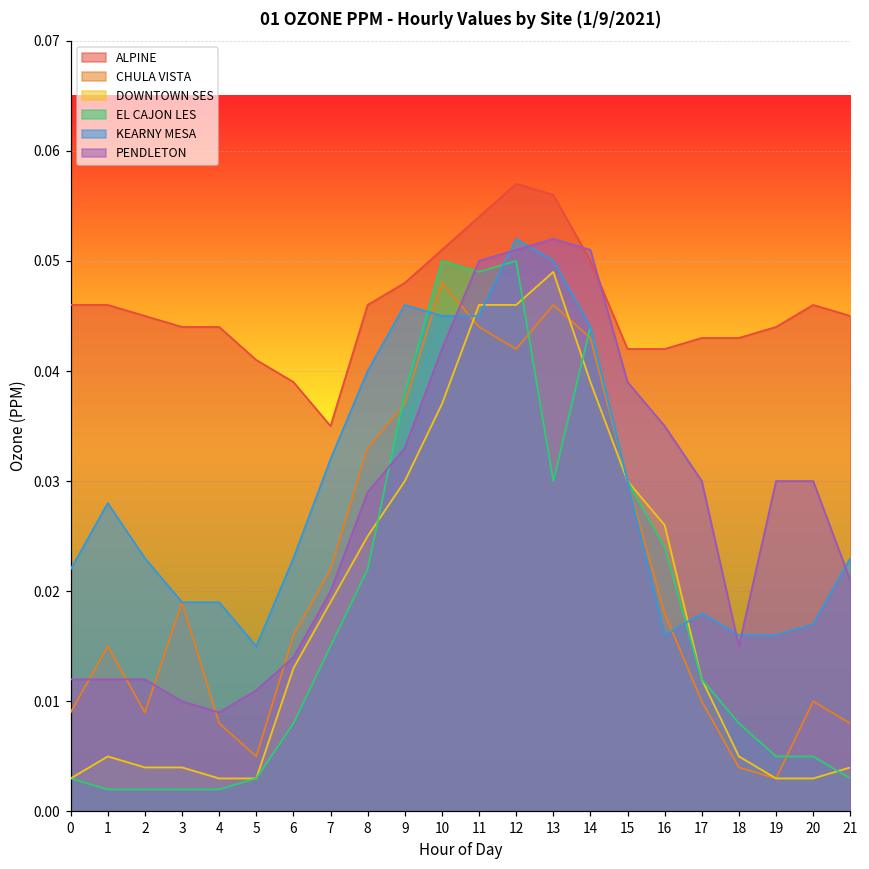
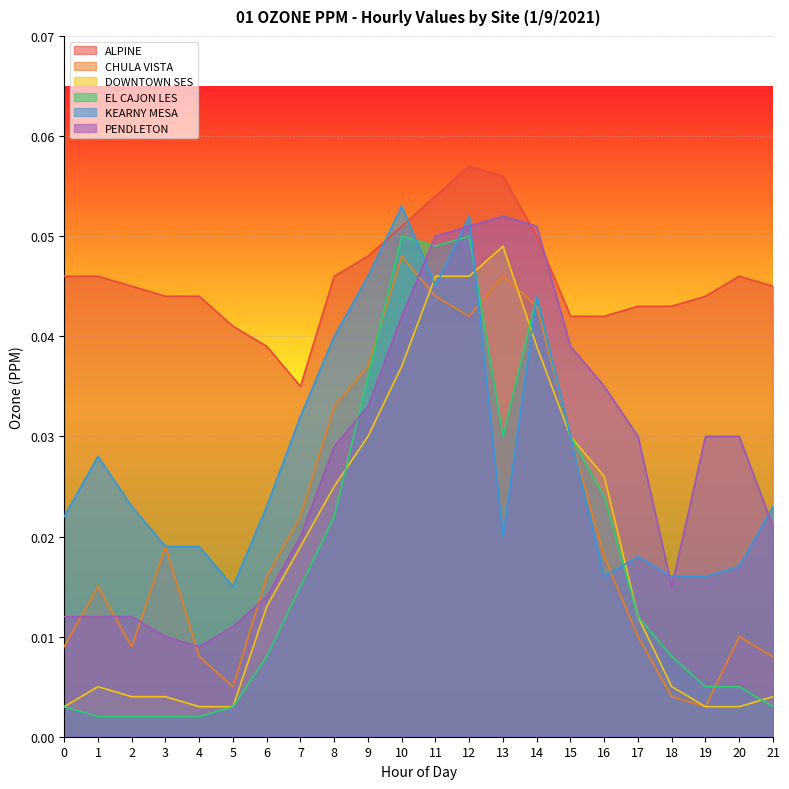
EL CAJON LES, 9: 0.038 -> 0.036
KEARNY MESA, 10: 0.045 -> 0.053
KEARNY MESA, 13: 0.05 -> 0.02
